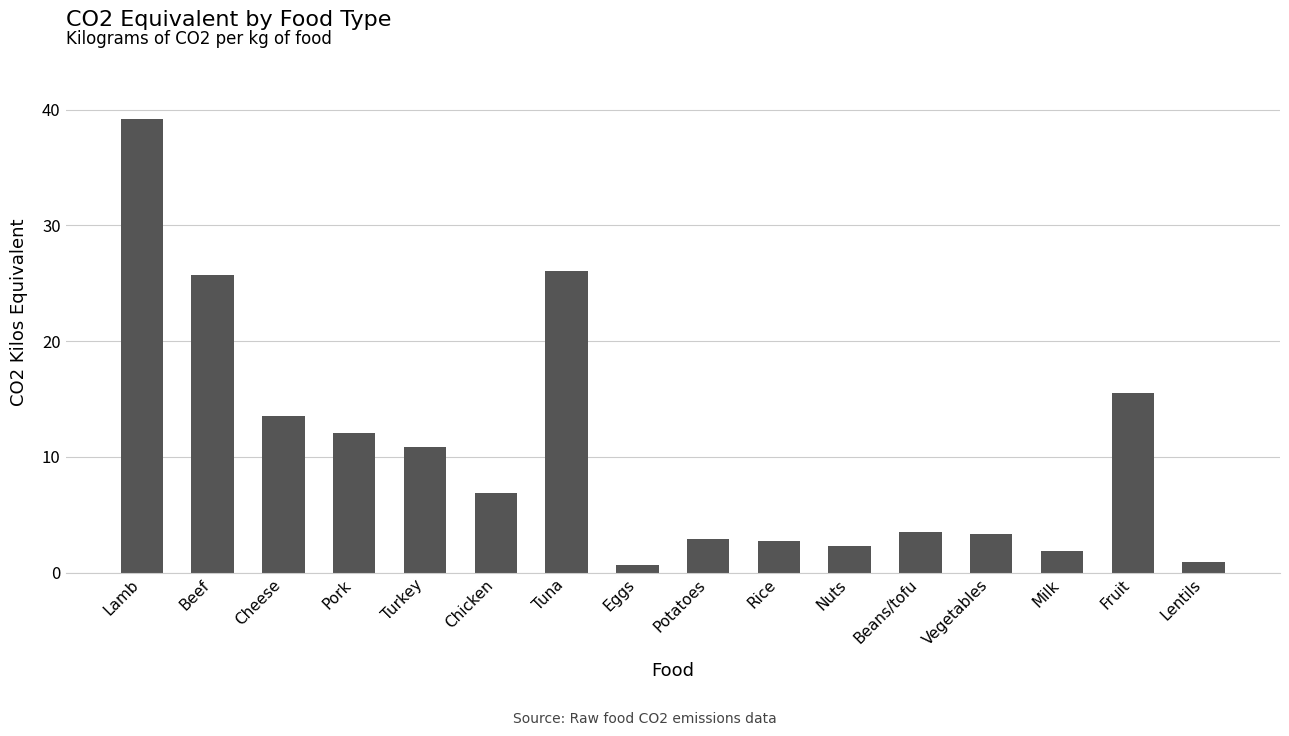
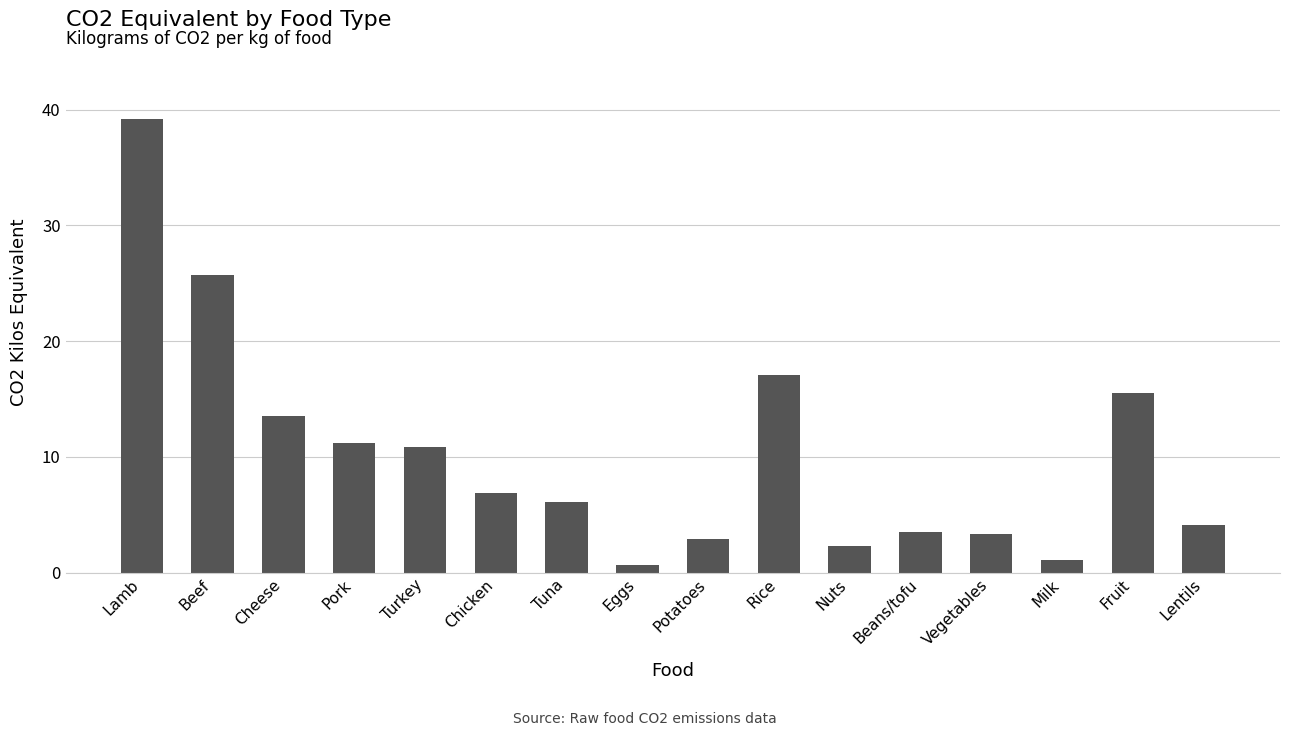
Pork: 12.1 -> 11.2
Tuna: 26.1 -> 6.1
Rice: 2.7 -> 17.1
Milk: 1.9 -> 1.1
Lentils: 0.9 -> 4.1
